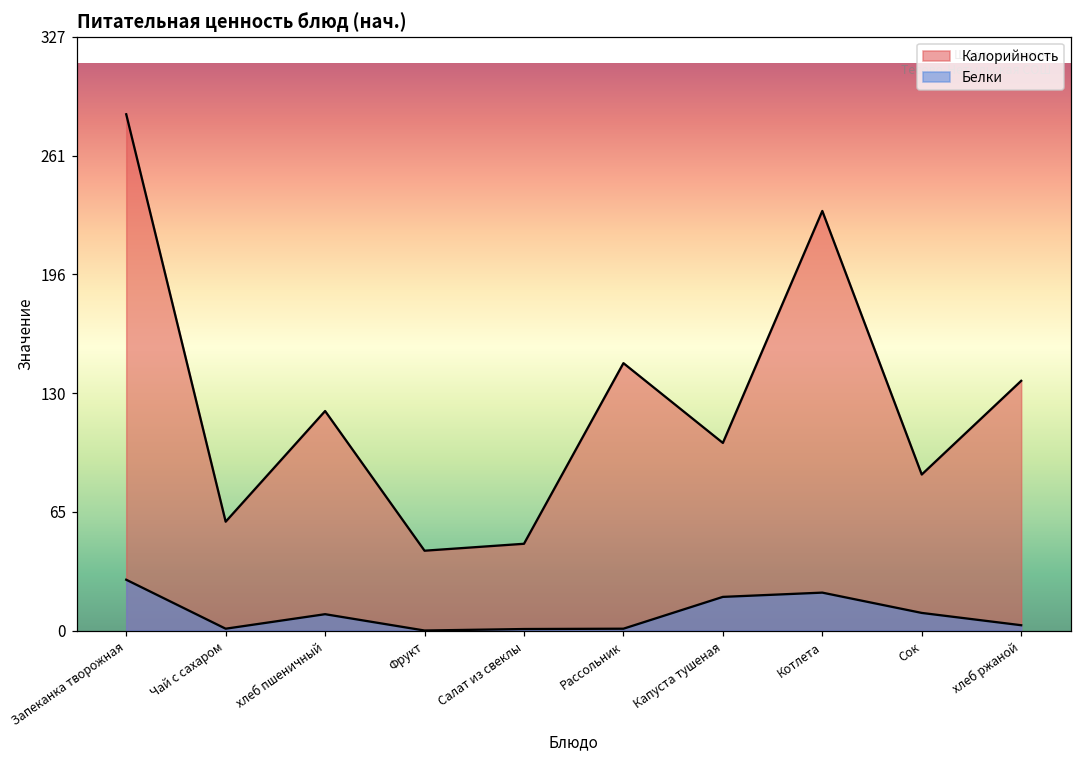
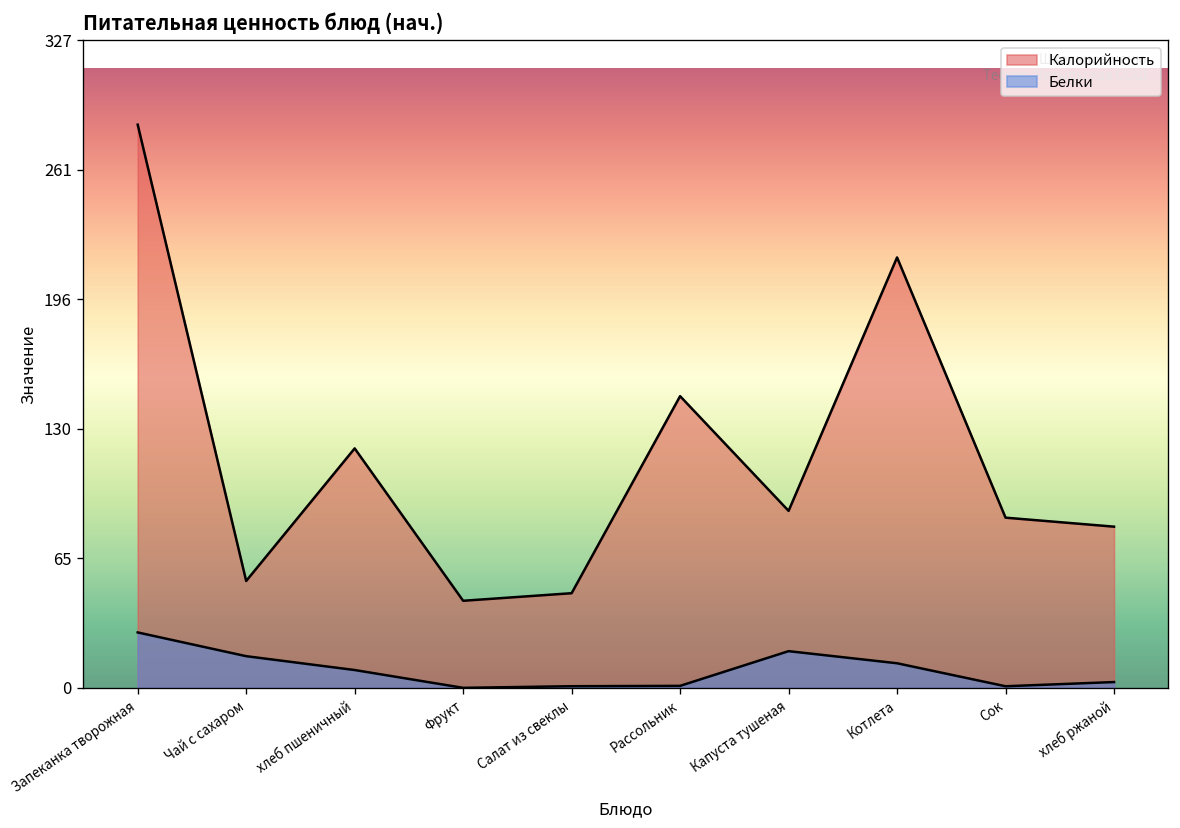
Калорийность, Чай с сахаром: 60 -> 54
Белки, Чай с сахаром: 1 -> 16
Калорийность, Капуста тушеная: 103 -> 89
Калорийность, Котлета: 231 -> 218
Белки, Котлета: 21 -> 12
Белки, Сок: 10 -> 1
Калорийность, хлеб ржаной: 138 -> 81
